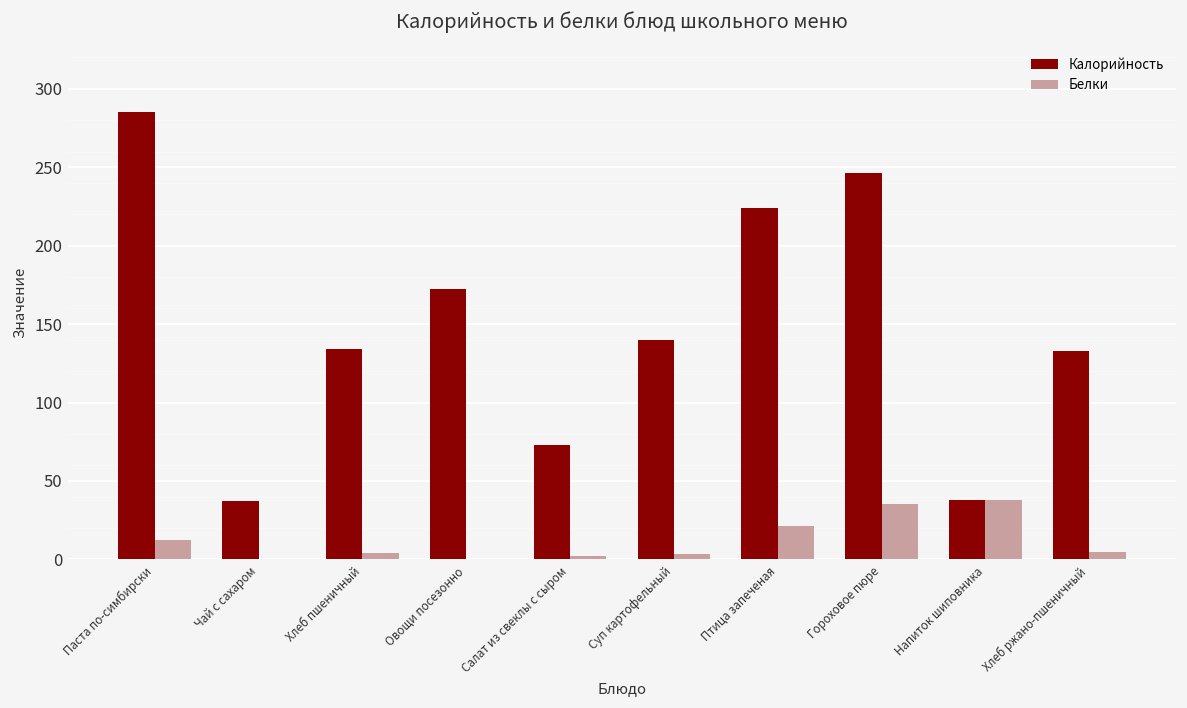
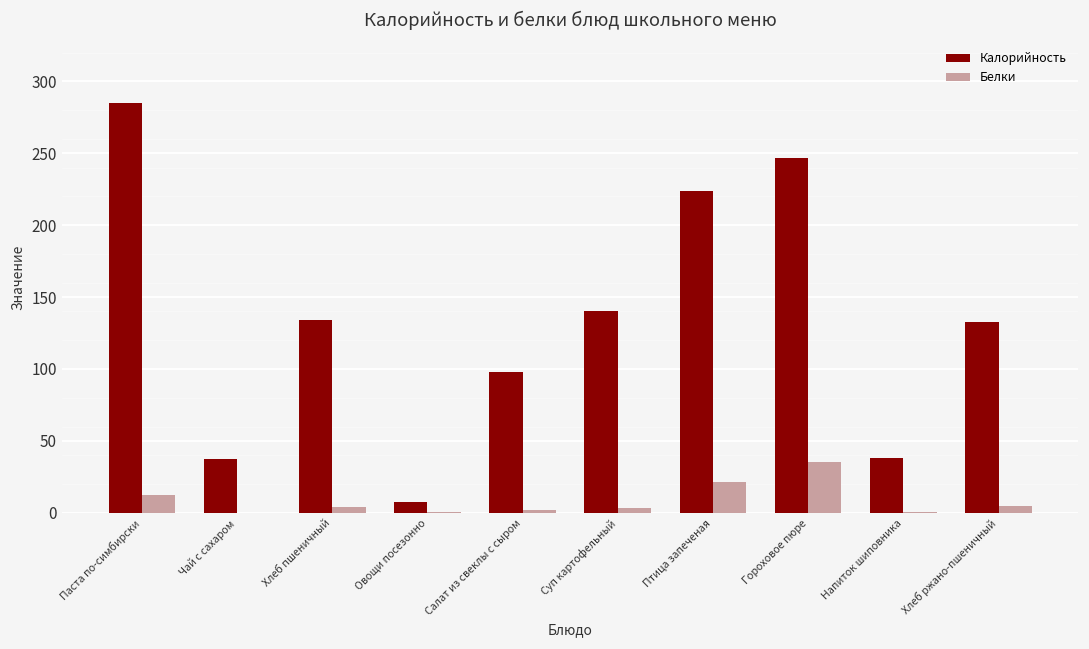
Калорийность, Овощи посезонно: 173 -> 8
Калорийность, Салат из свеклы с сыром: 73 -> 98
Белки, Напиток шиповника: 38 -> 1
